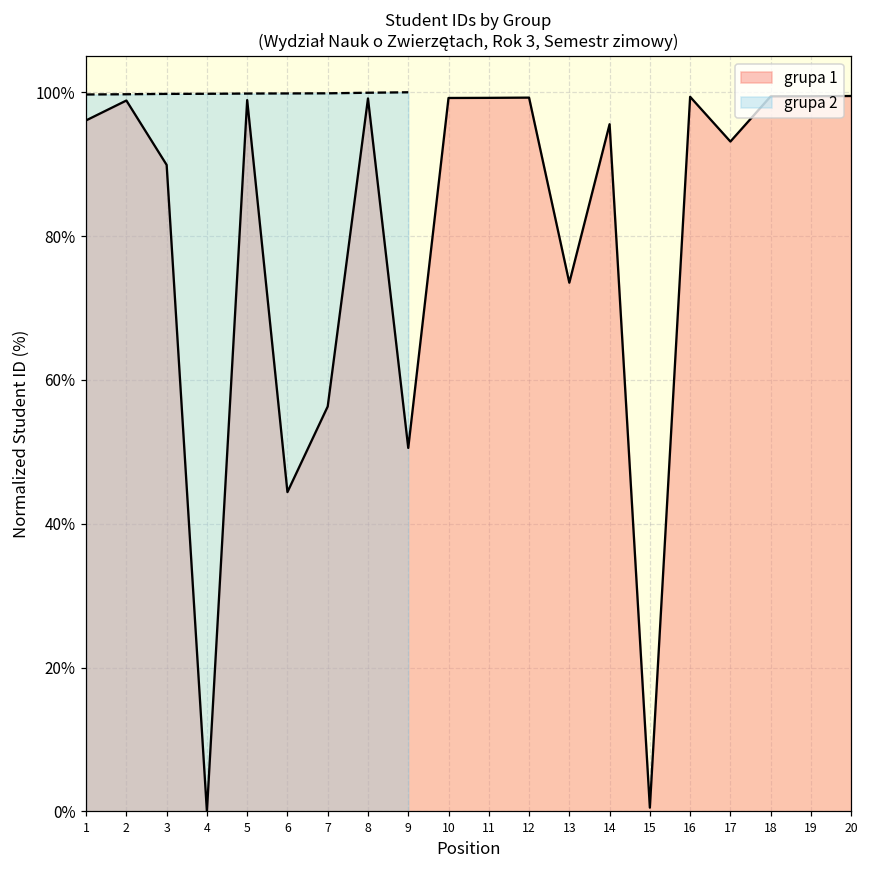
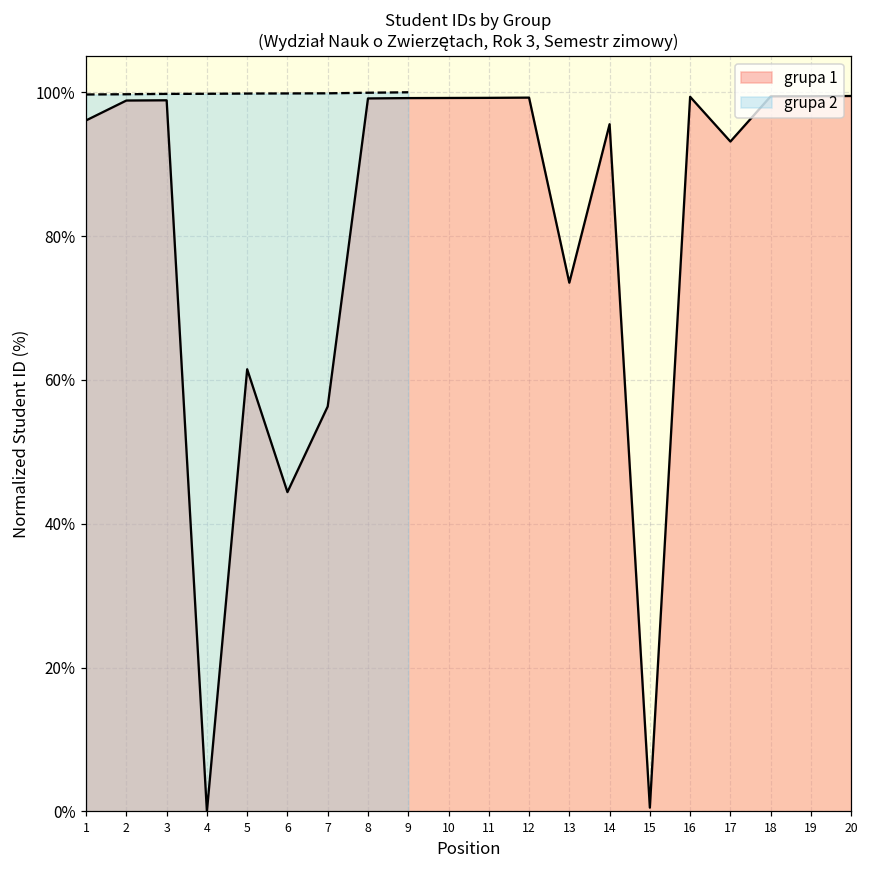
grupa 1, 3: 90% -> 99%
grupa 1, 5: 99% -> 61%
grupa 1, 9: 51% -> 99%
